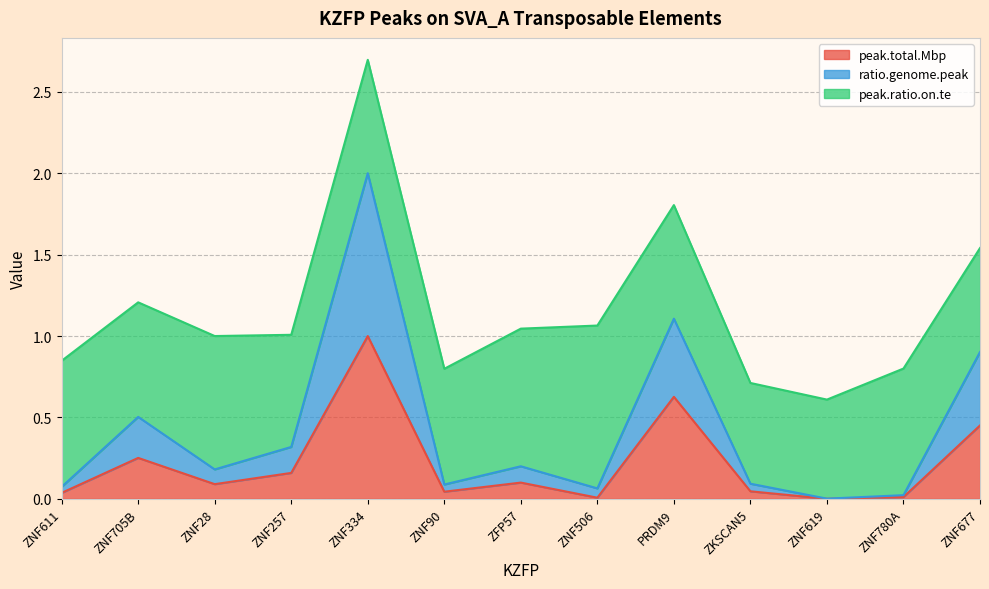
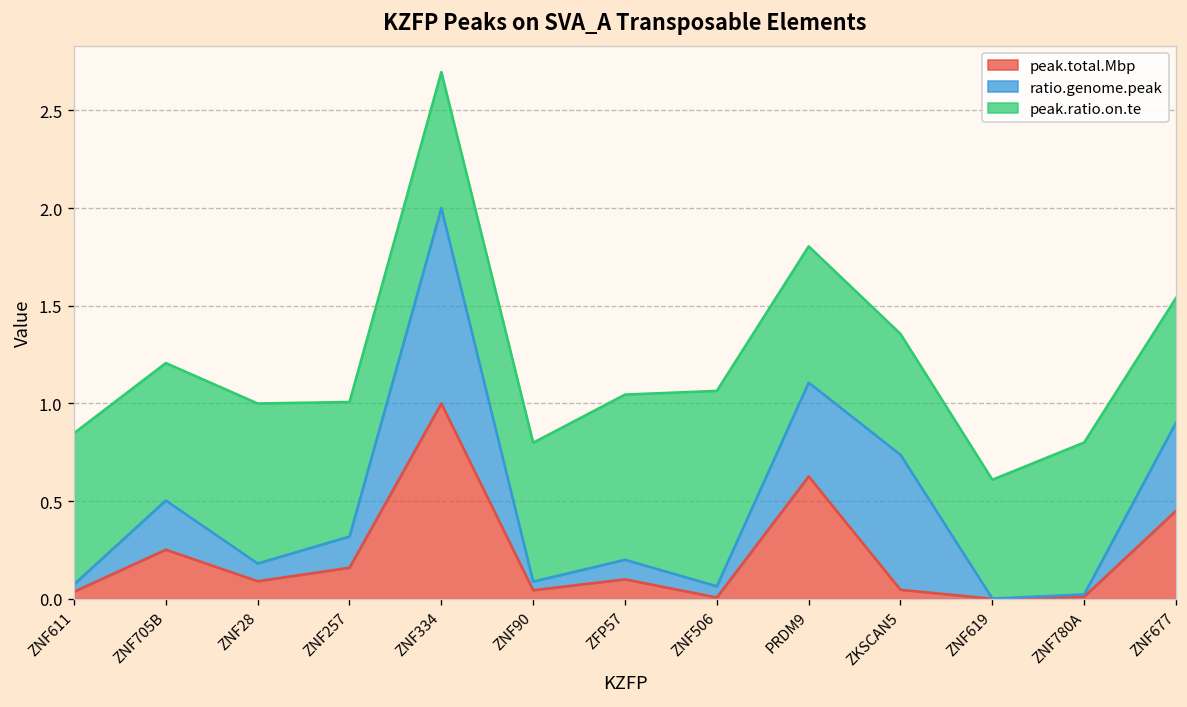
ratio.genome.peak, ZKSCAN5: 0.05 -> 0.69
